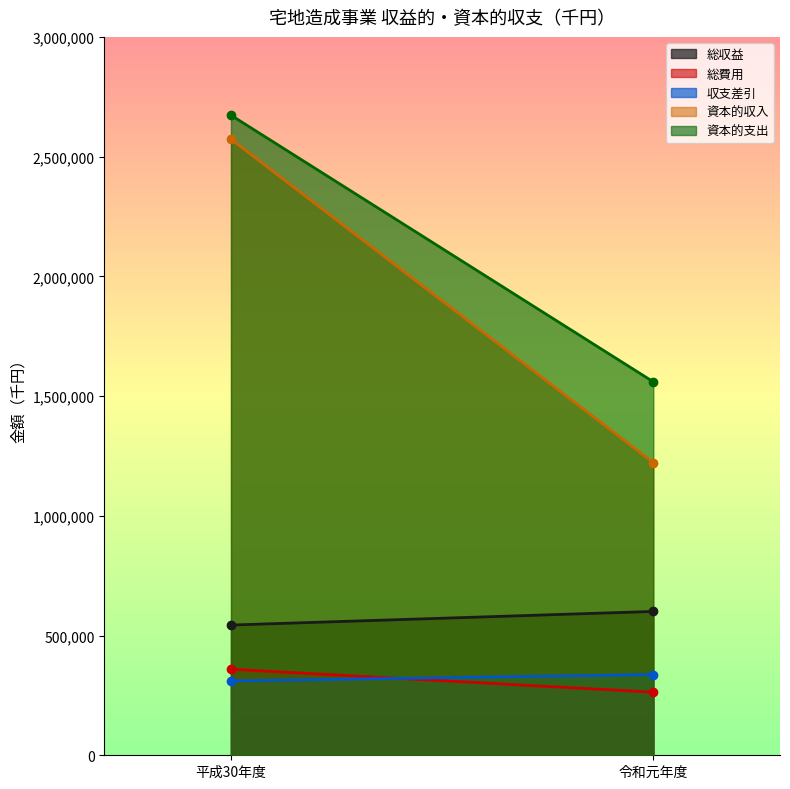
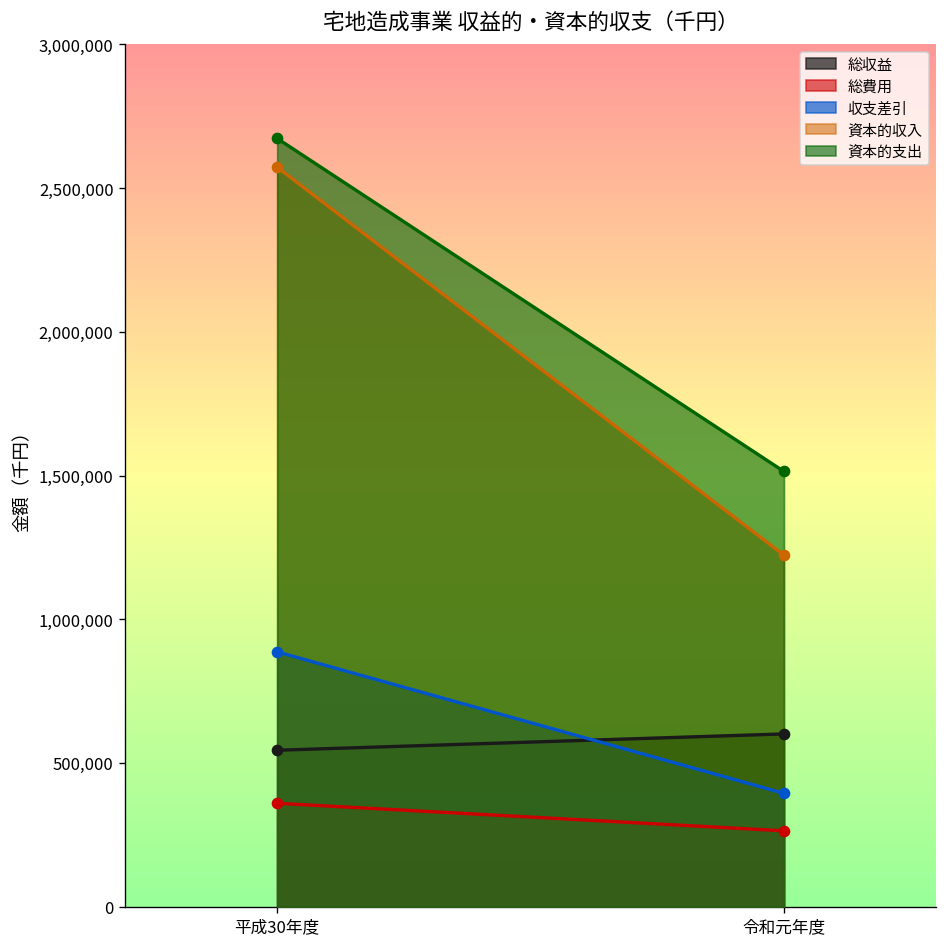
収支差引, 平成30年度: 310,000 -> 890,000
収支差引, 令和元年度: 340,000 -> 390,000
資本的支出, 令和元年度: 1,560,000 -> 1,510,000
